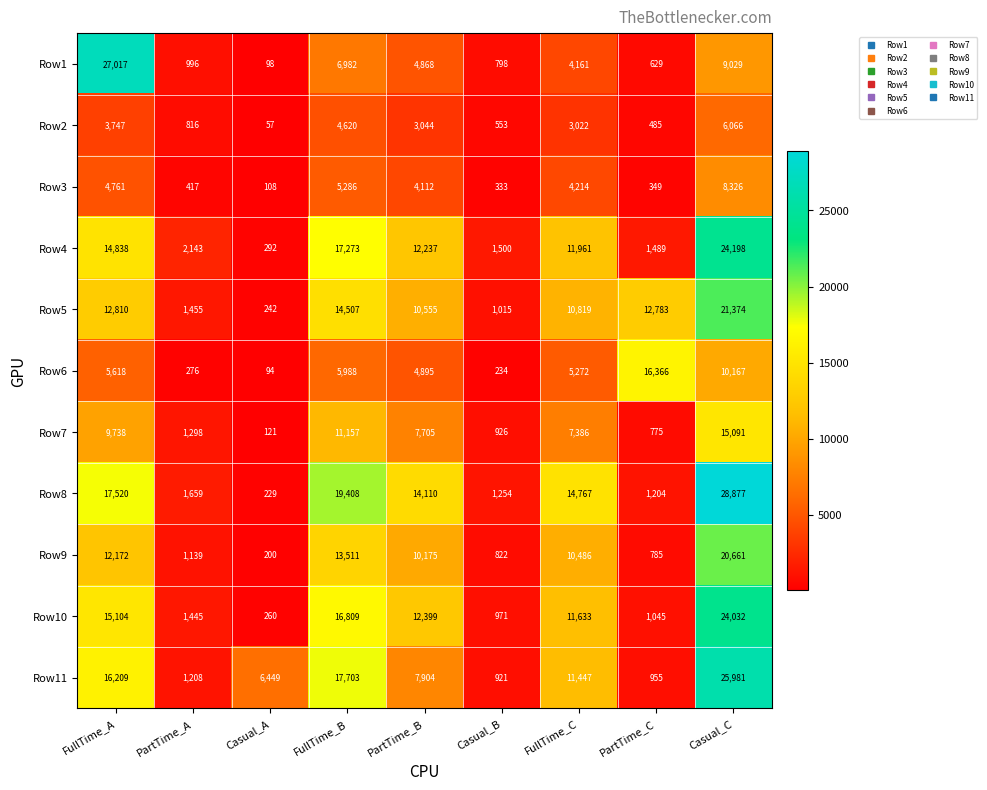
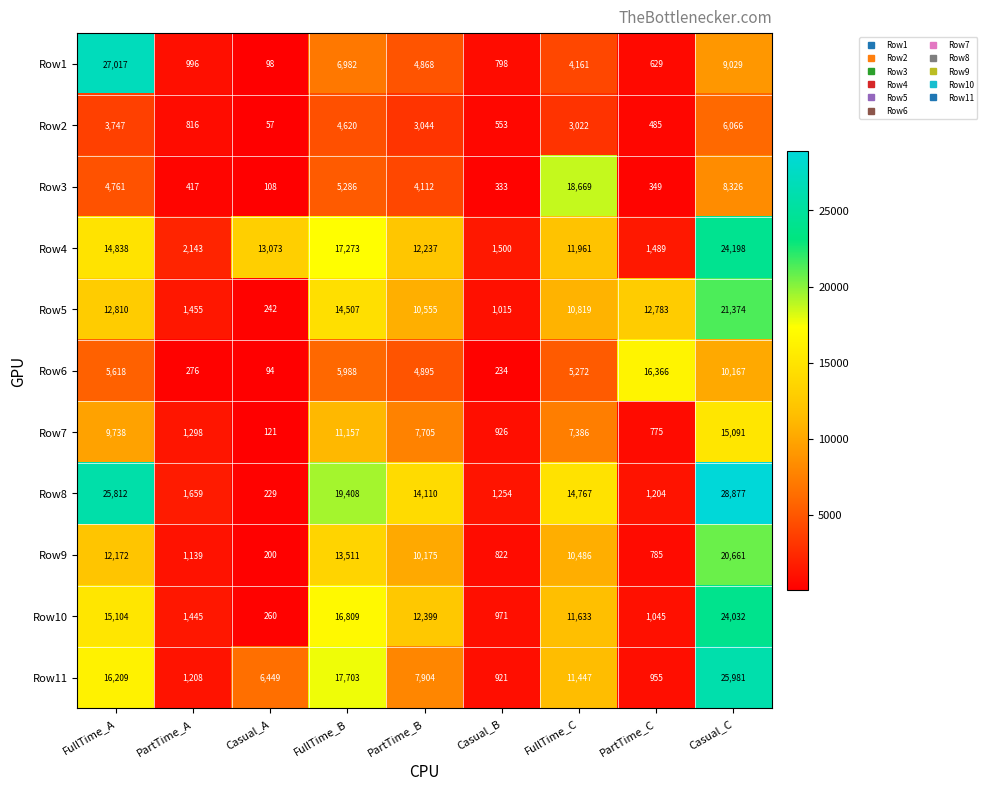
Row3, FullTime_C: 4,214 -> 18,669
Row4, Casual_A: 292 -> 13,073
Row8, FullTime_A: 17,520 -> 25,812
